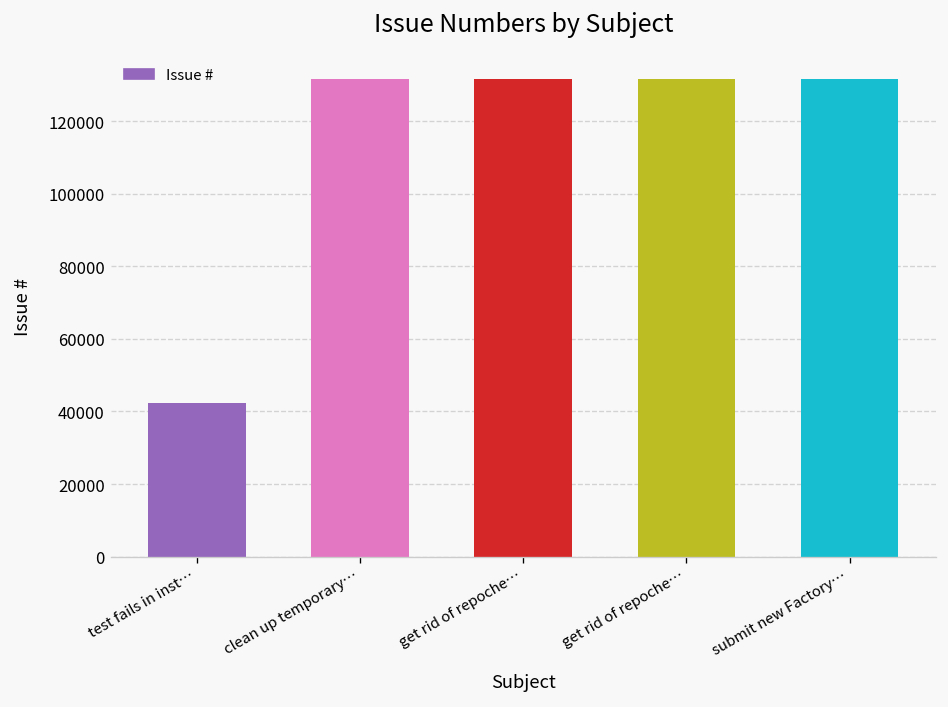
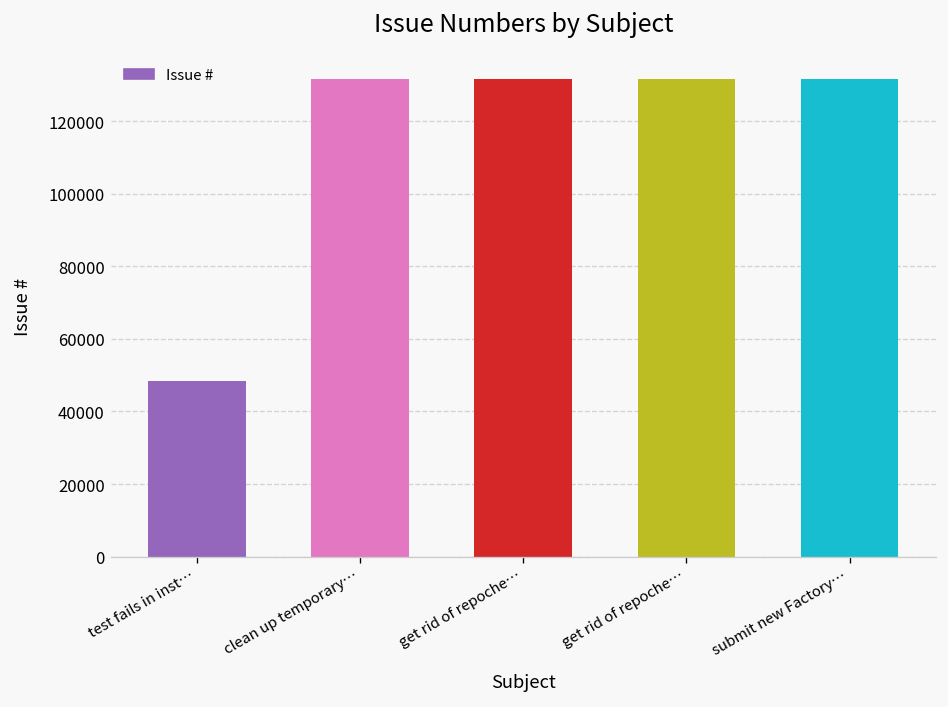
test fails in inst…: 42000 -> 48000
